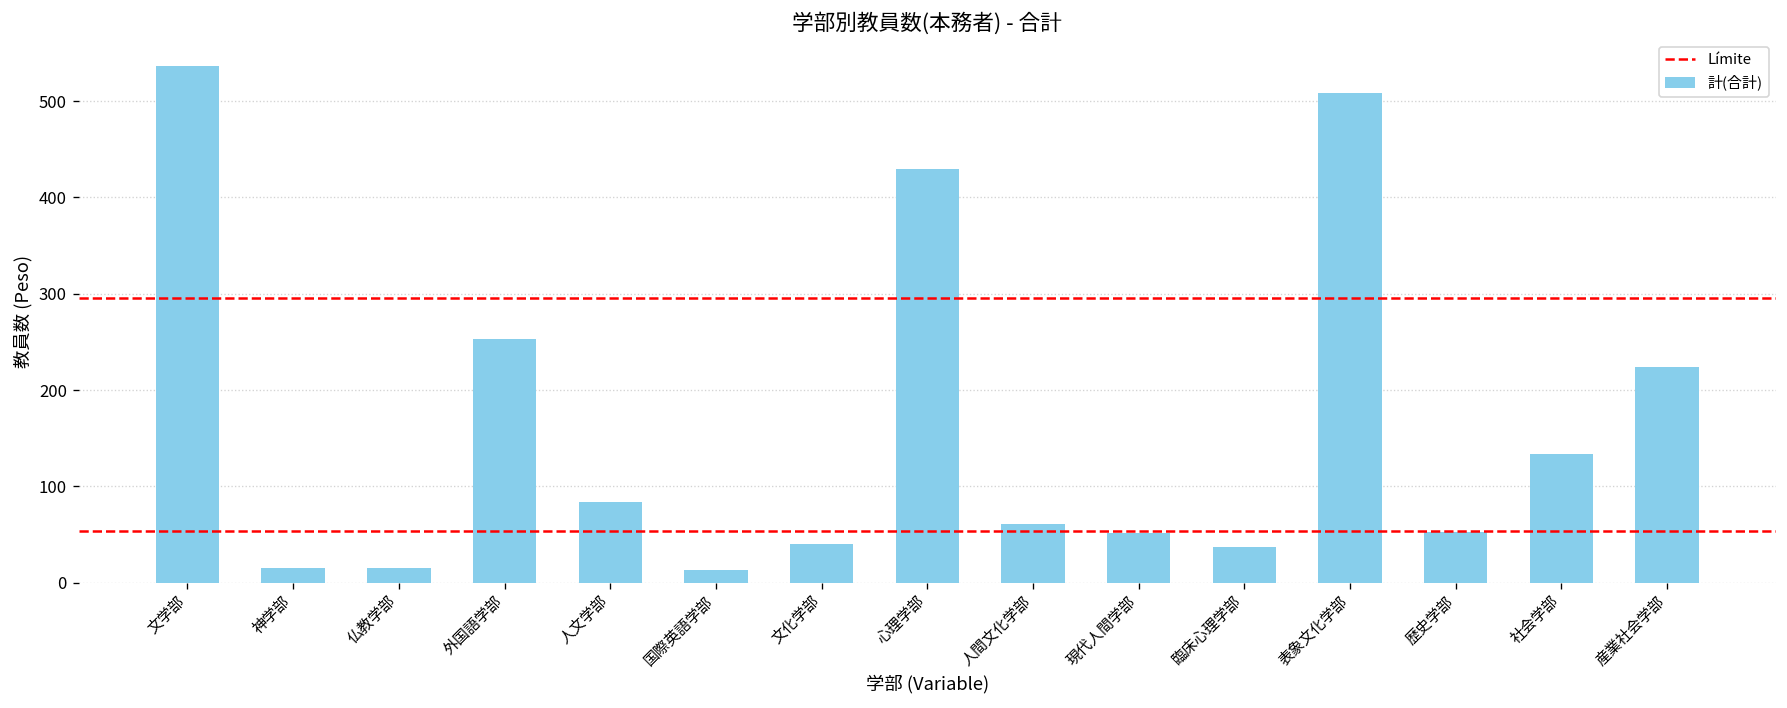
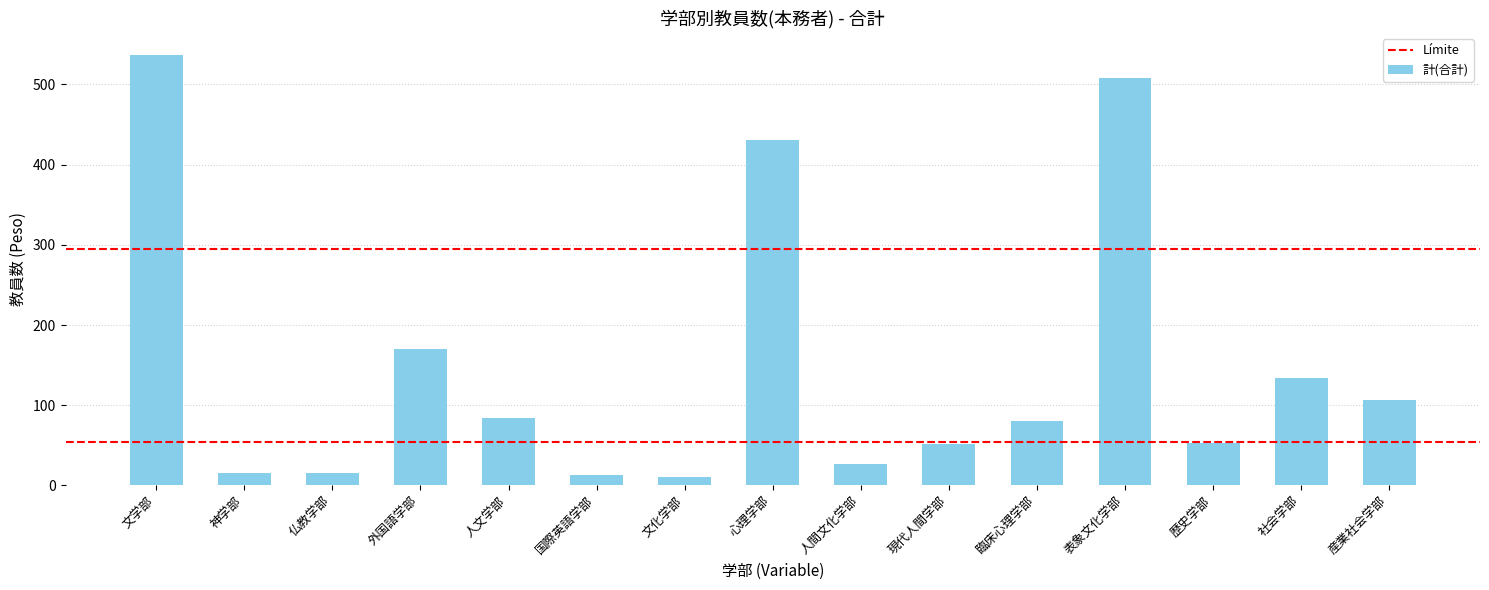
外国語学部: 250 -> 170
文化学部: 40 -> 10
人間文化学部: 60 -> 30
臨床心理学部: 40 -> 80
産業社会学部: 220 -> 110
